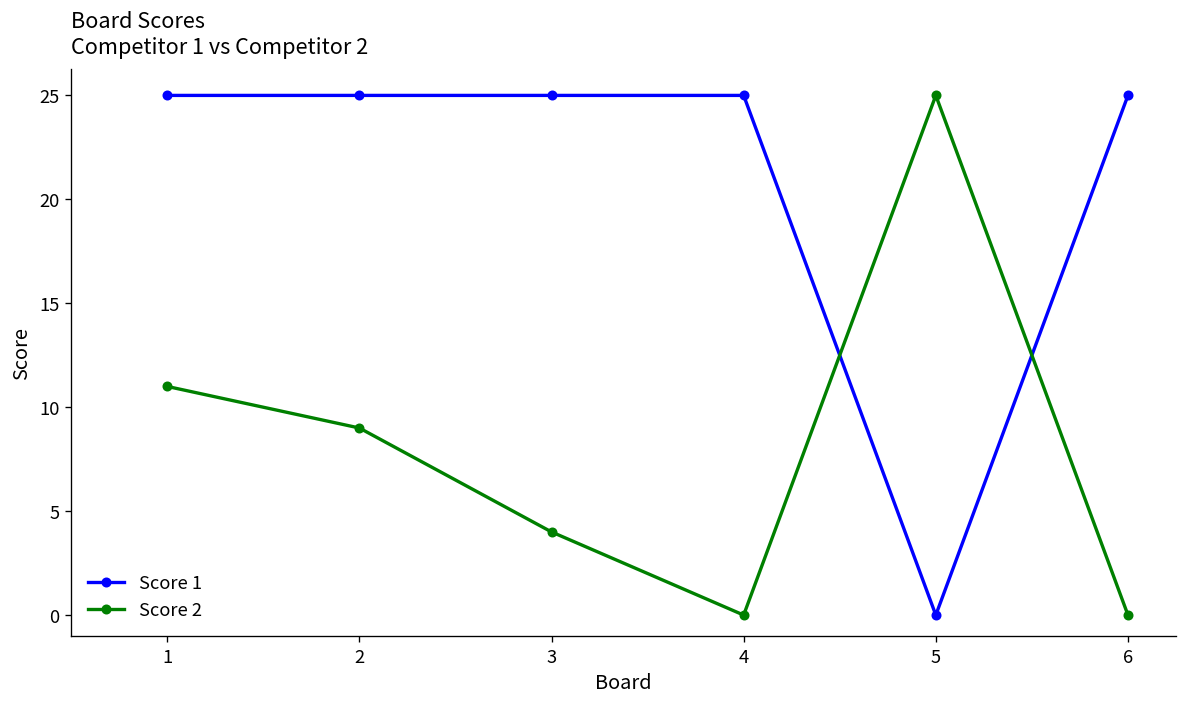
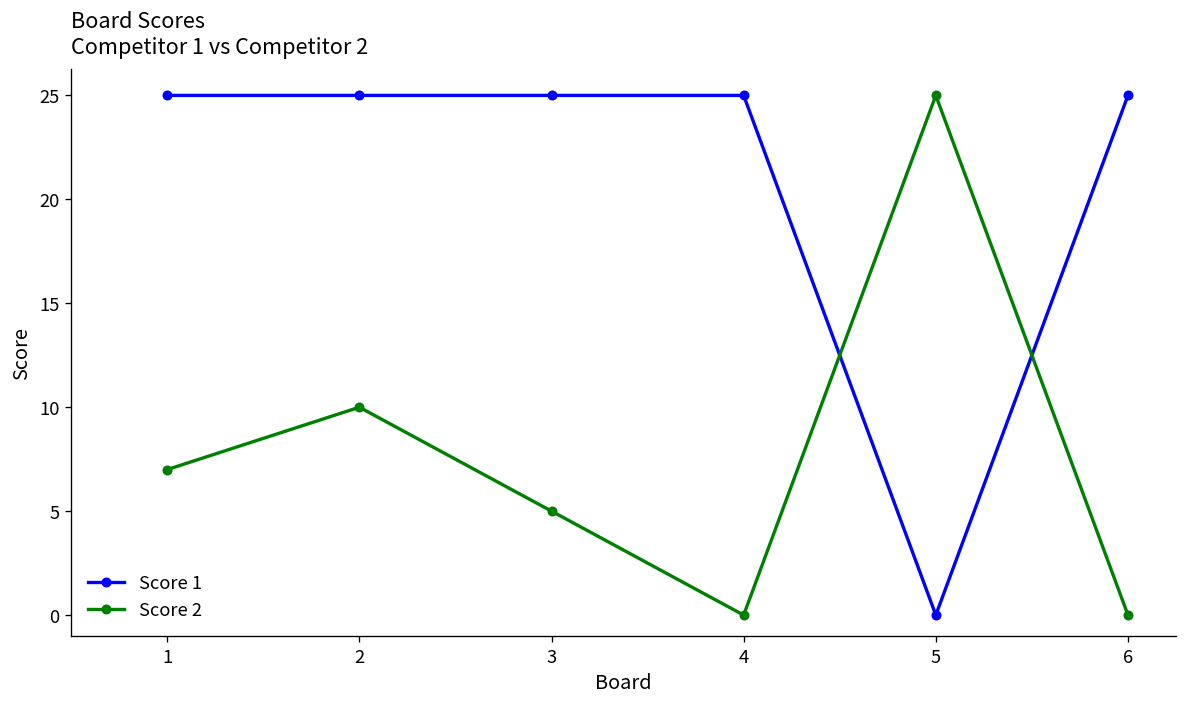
Score 2, 1: 11 -> 7
Score 2, 2: 9 -> 10
Score 2, 3: 4 -> 5
